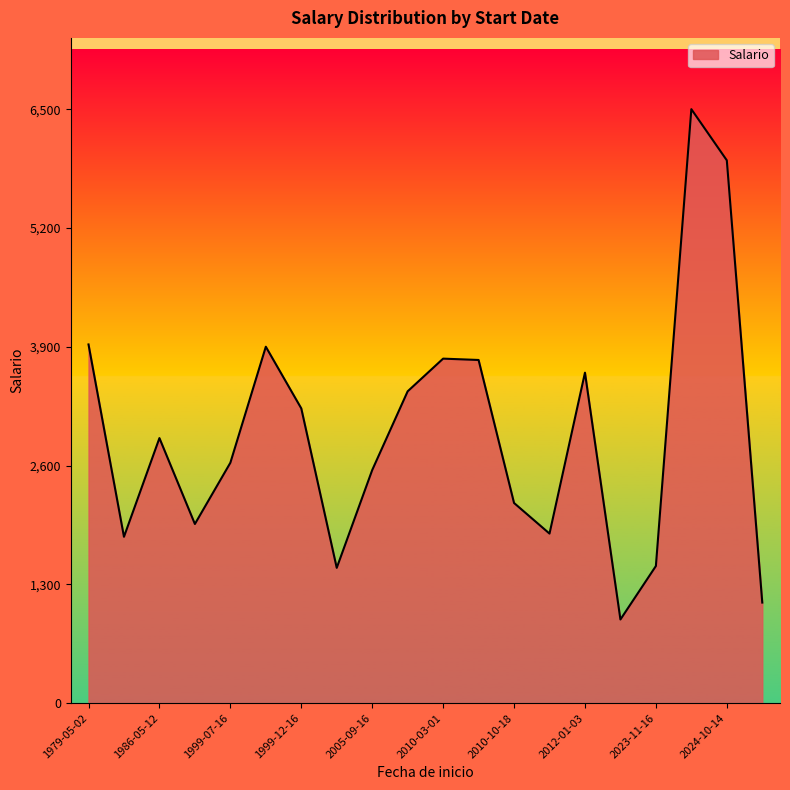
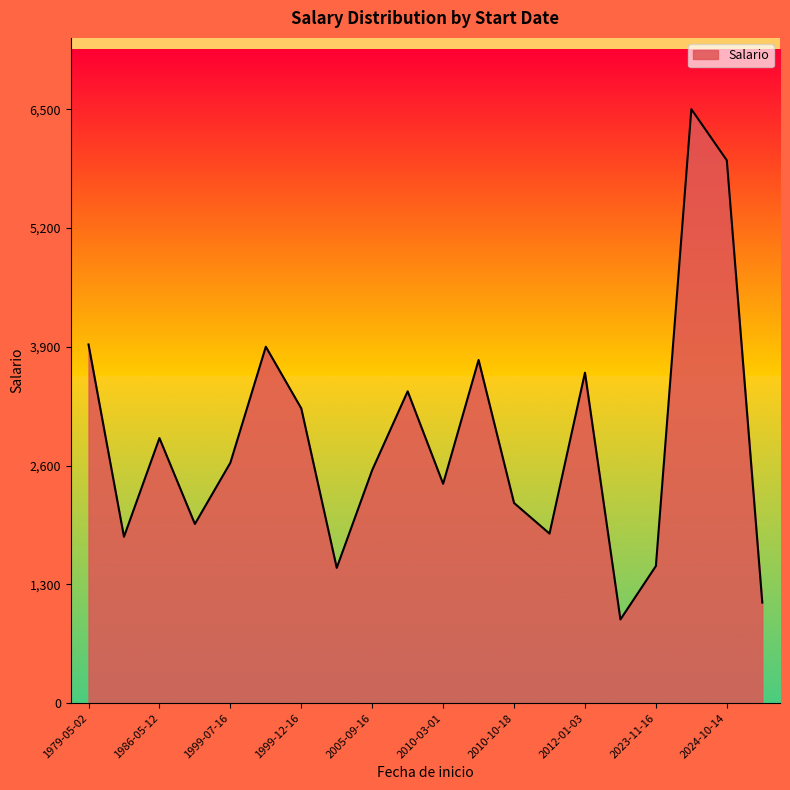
2010-03-01: 3,800 -> 2,400
